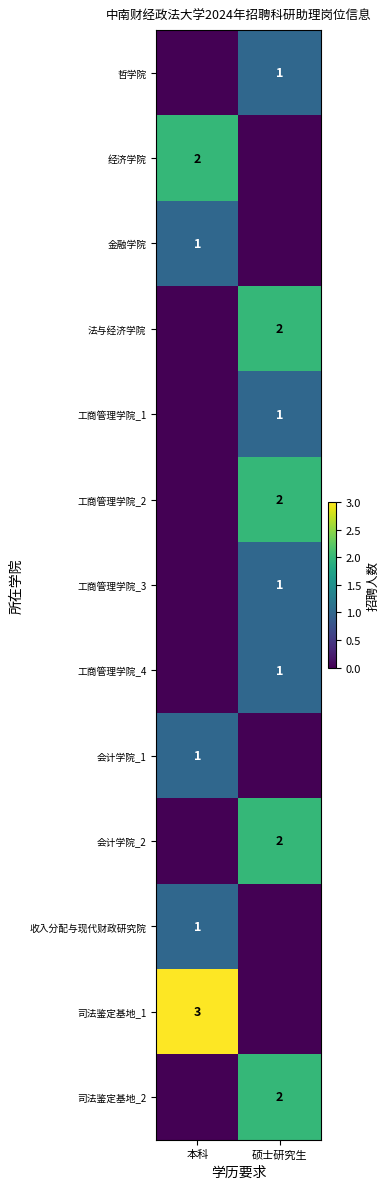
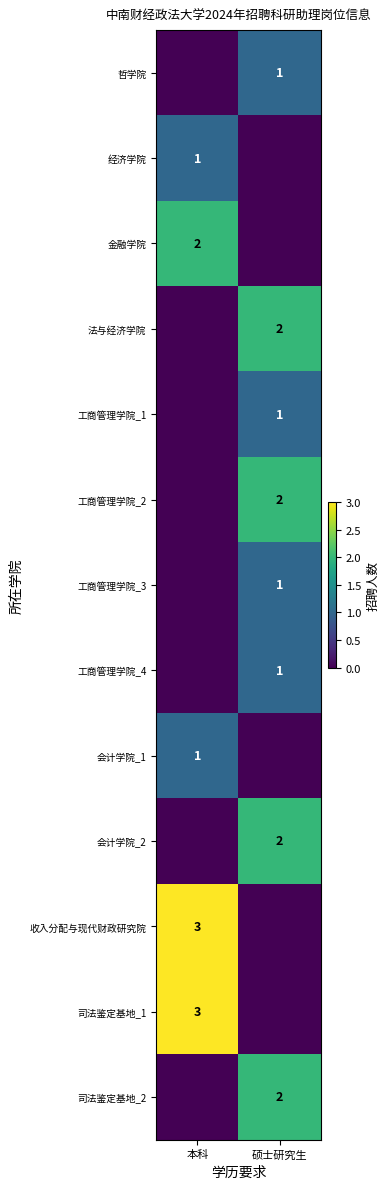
经济学院, 本科: 2 -> 1
金融学院, 本科: 1 -> 2
收入分配与现代财政研究院, 本科: 1 -> 3
